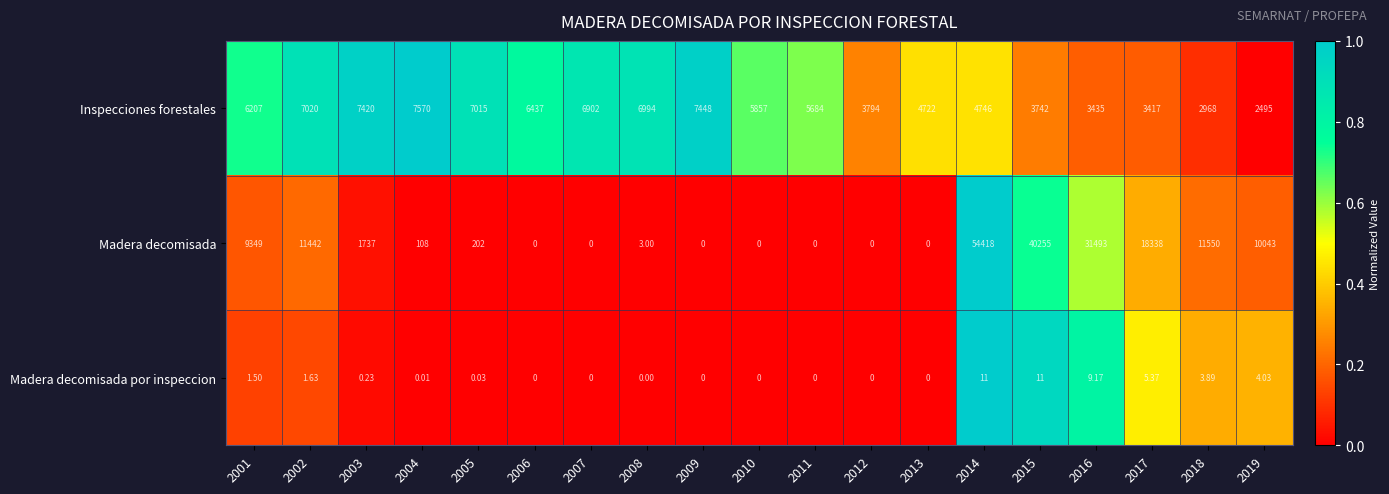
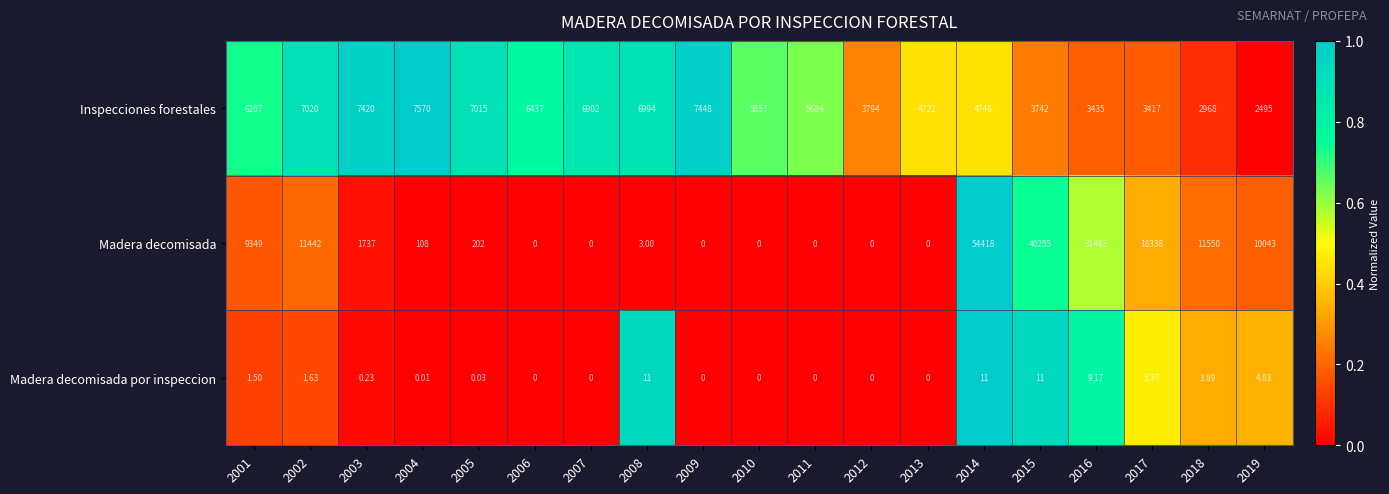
Madera decomisada por inspeccion, 2008: 0.00 -> 11
